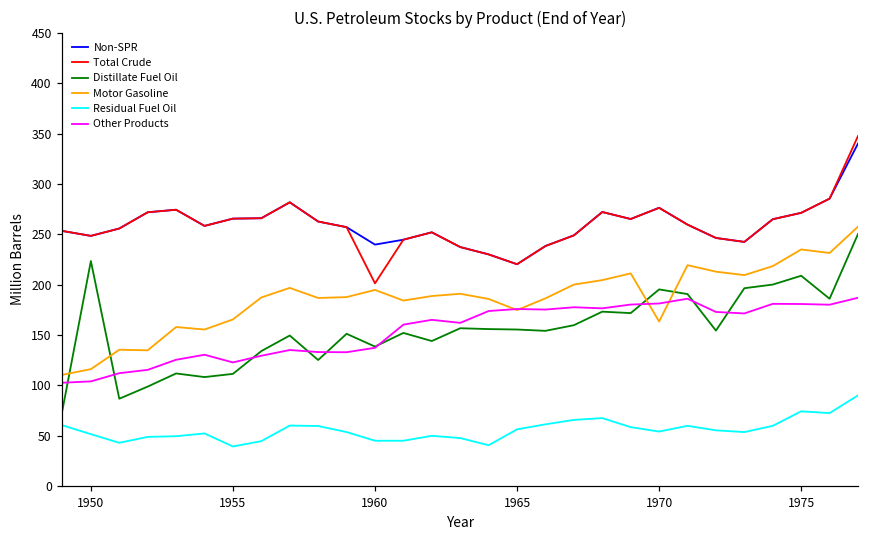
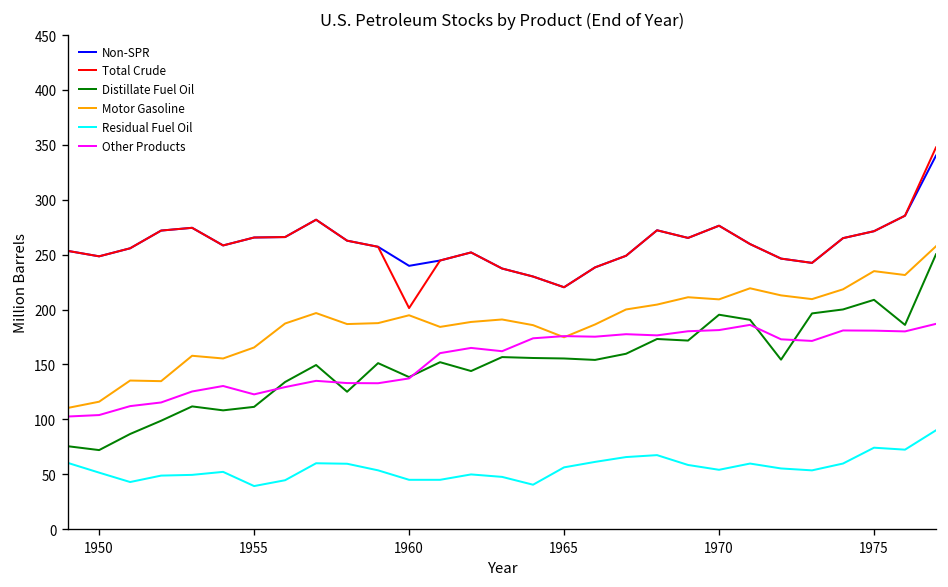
Distillate Fuel Oil, 1950: 220 -> 70
Motor Gasoline, 1970: 160 -> 210
